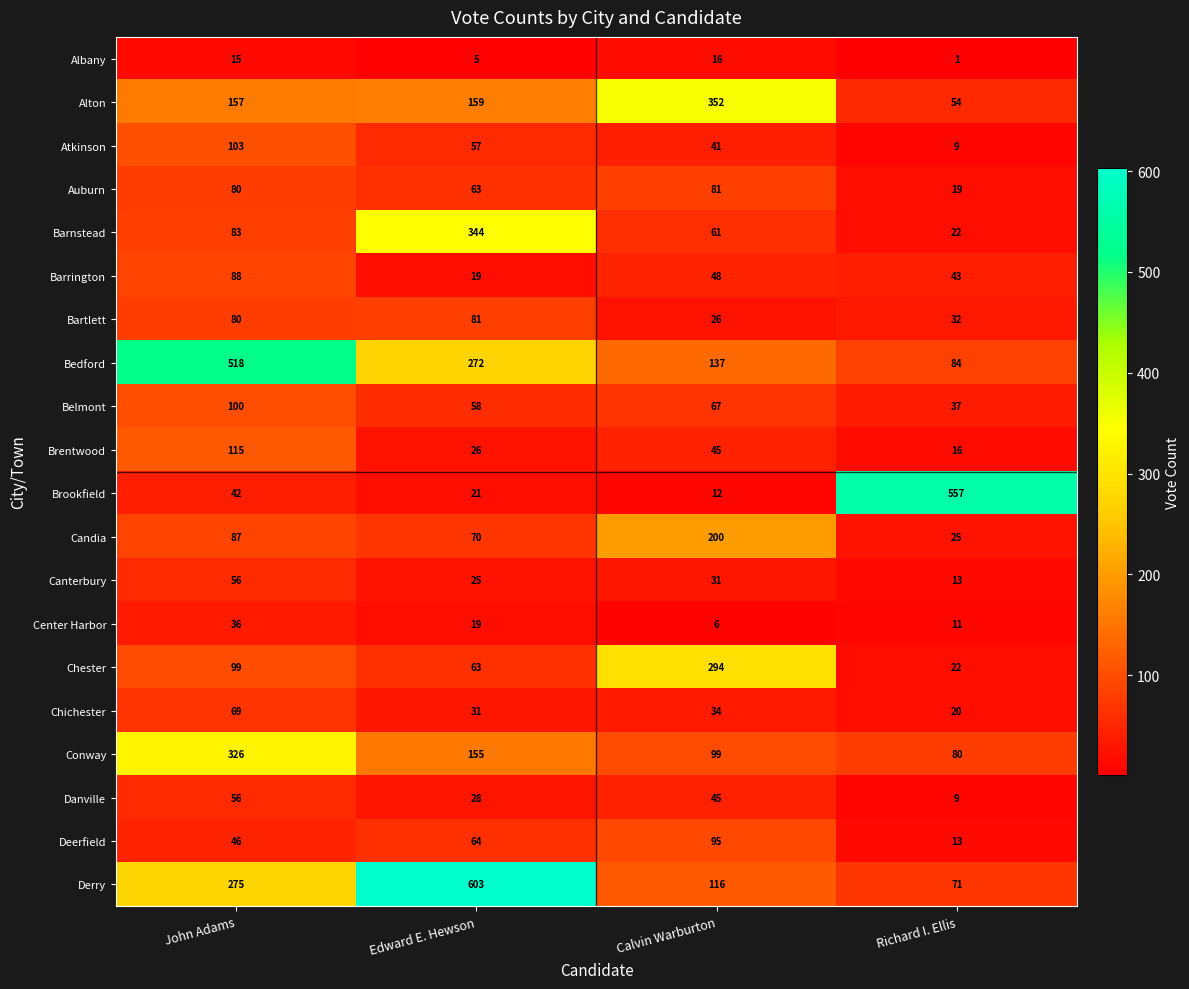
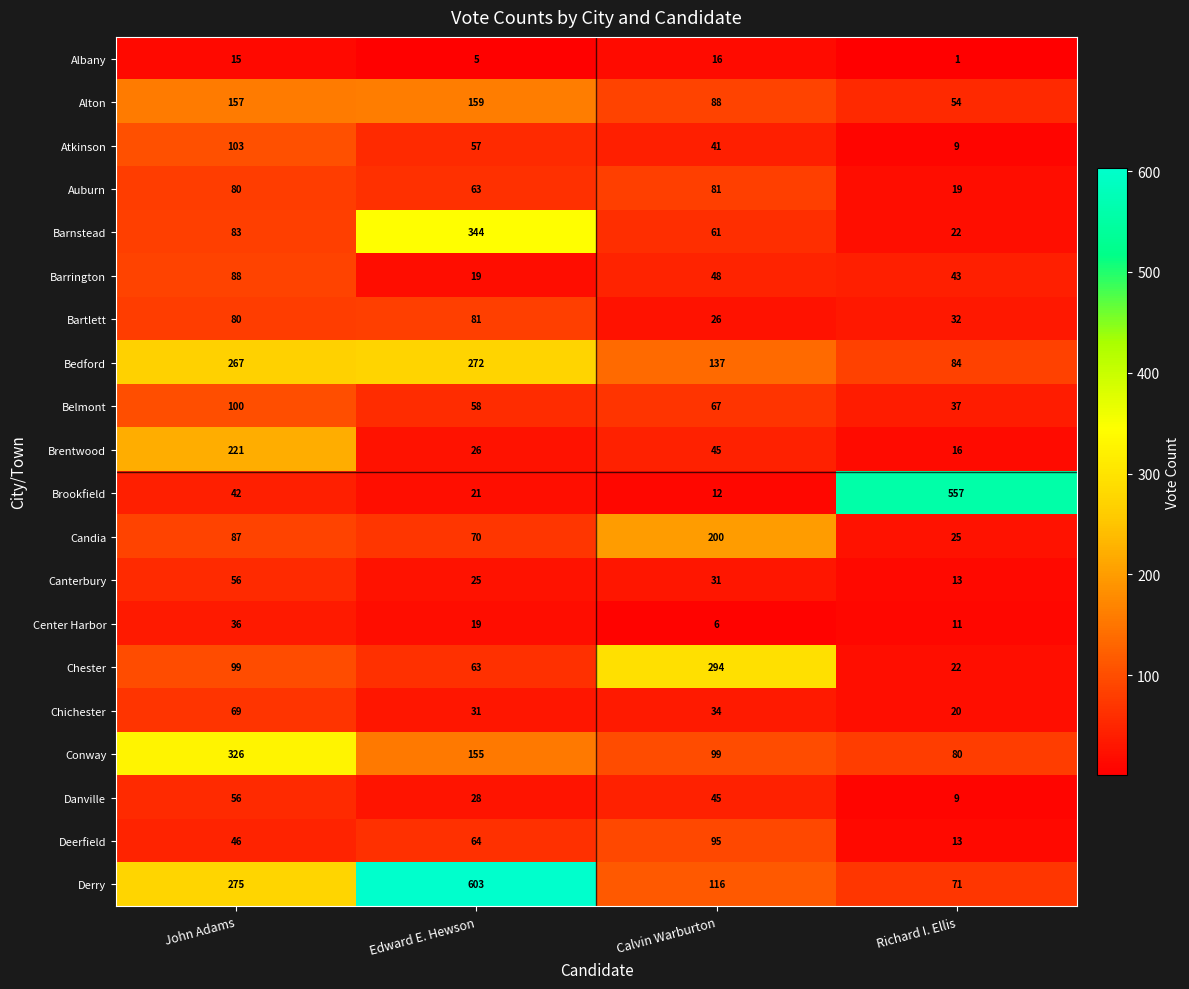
Alton, Calvin Warburton: 352 -> 88
Bedford, John Adams: 518 -> 267
Brentwood, John Adams: 115 -> 221
